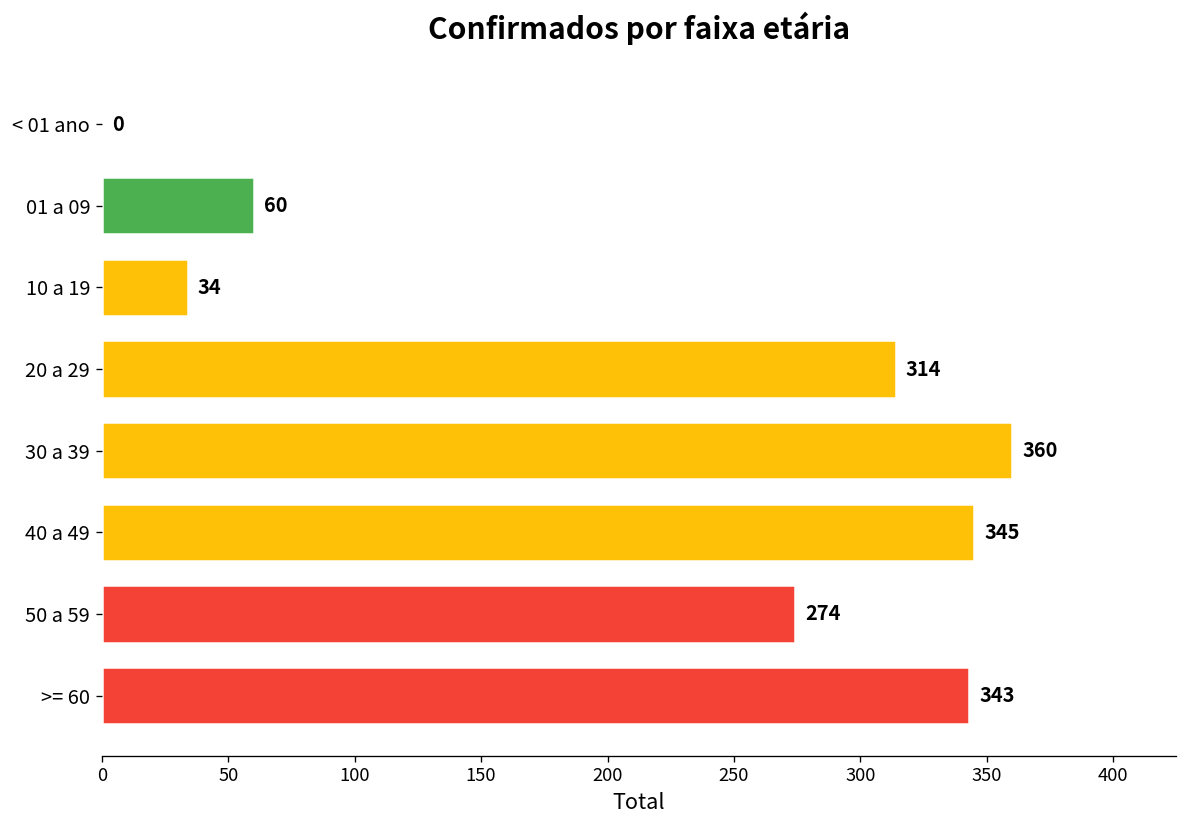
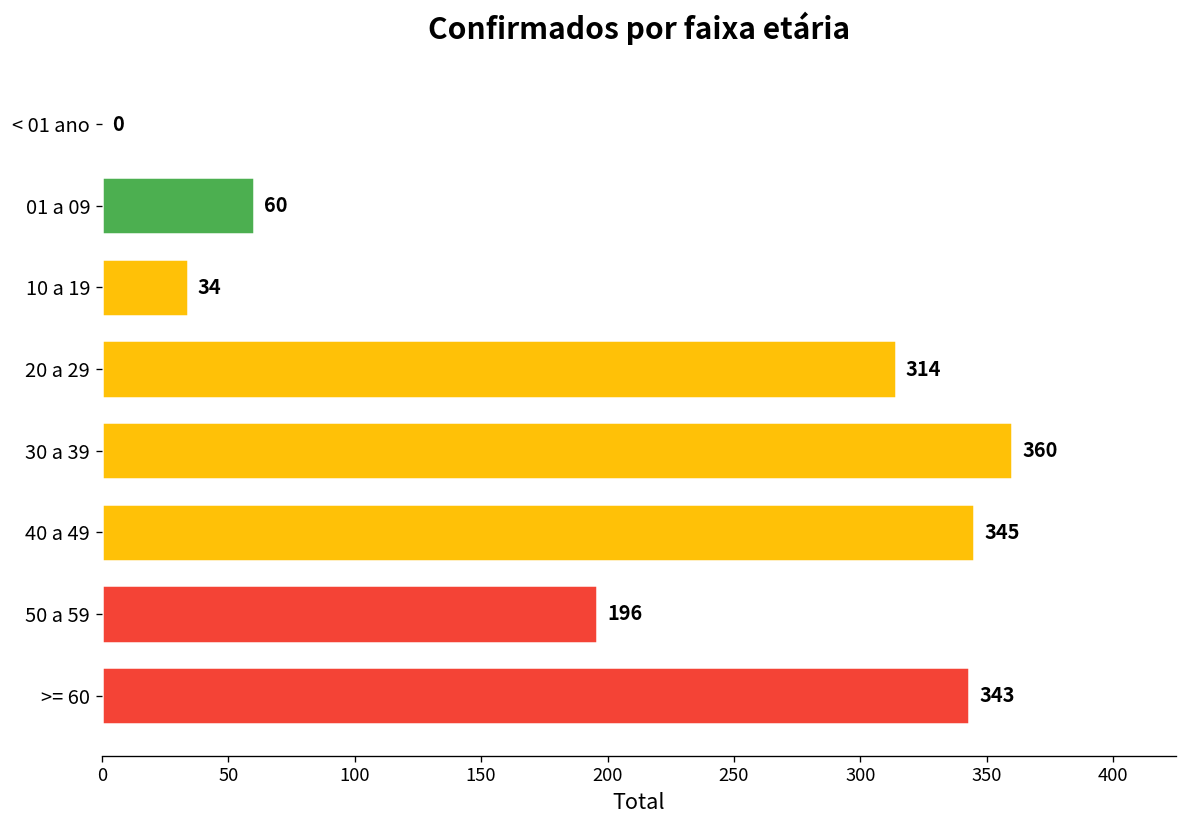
50 a 59: 274 -> 196
